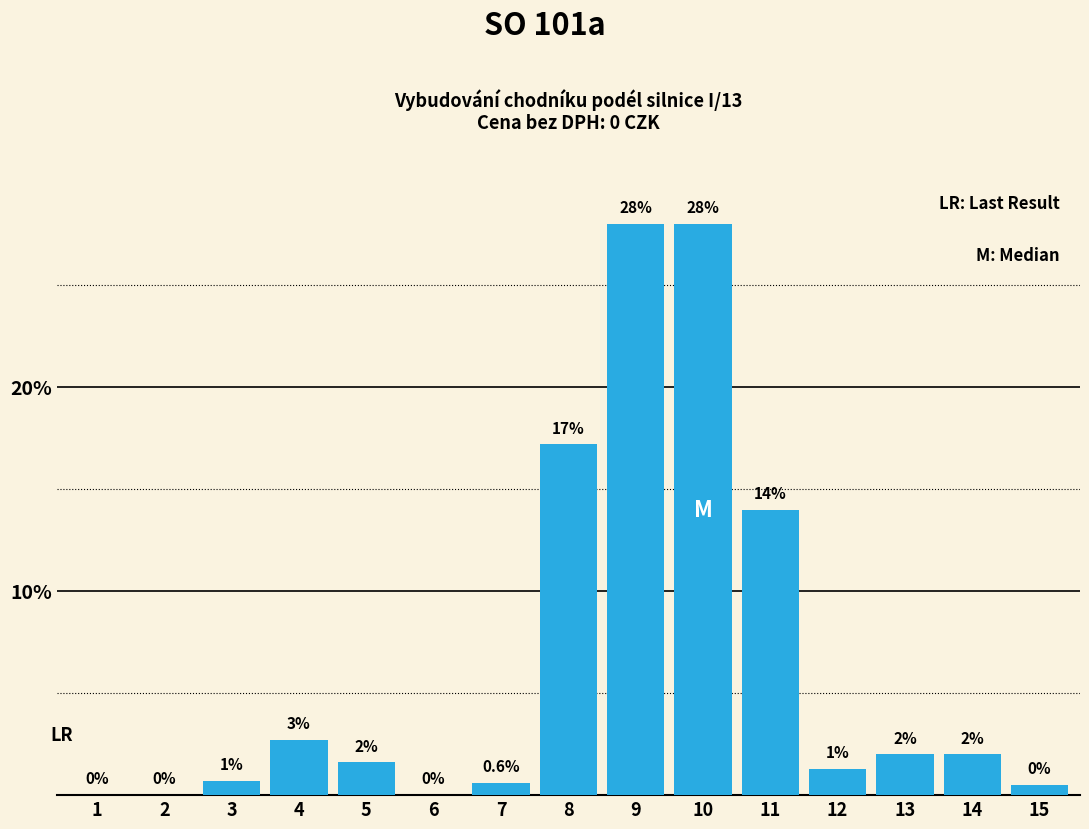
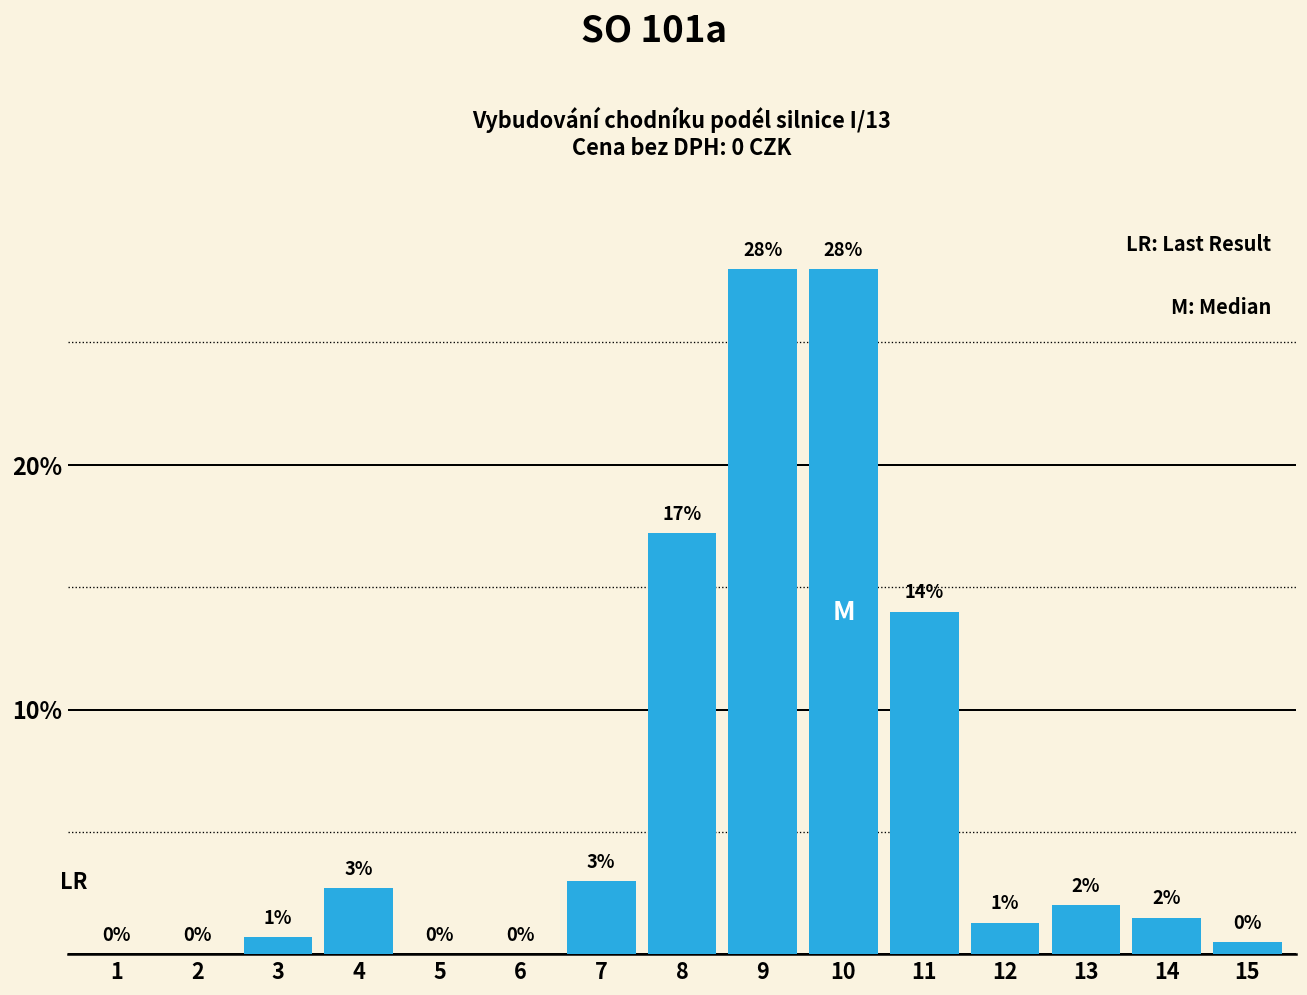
5: 2% -> 0%
7: 0.6% -> 3%
14: 2.0% -> 1.5%
